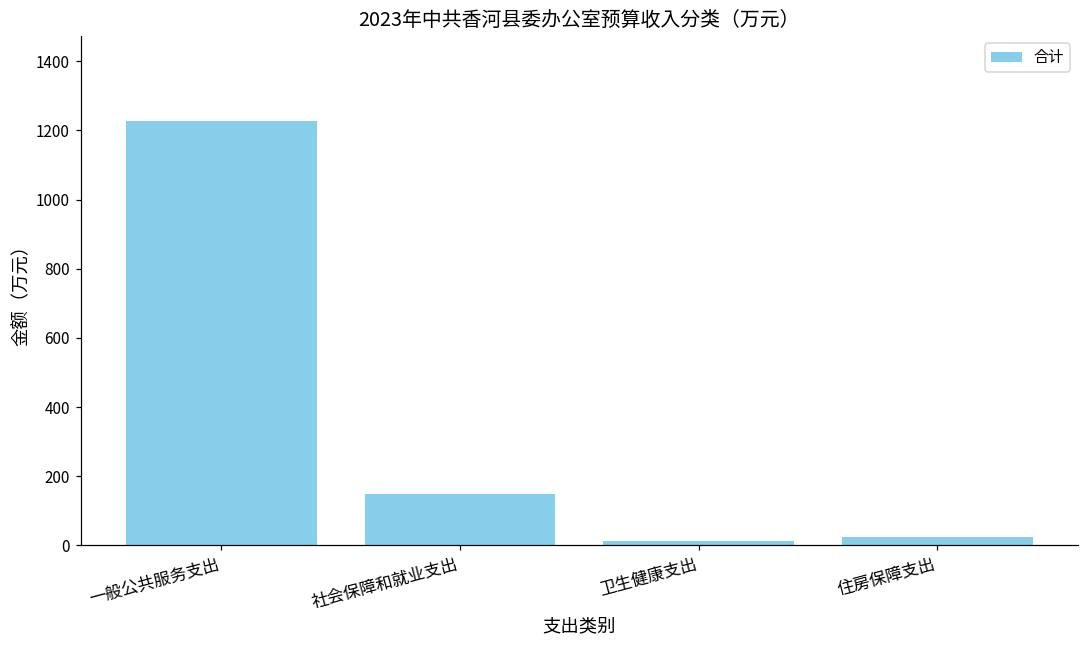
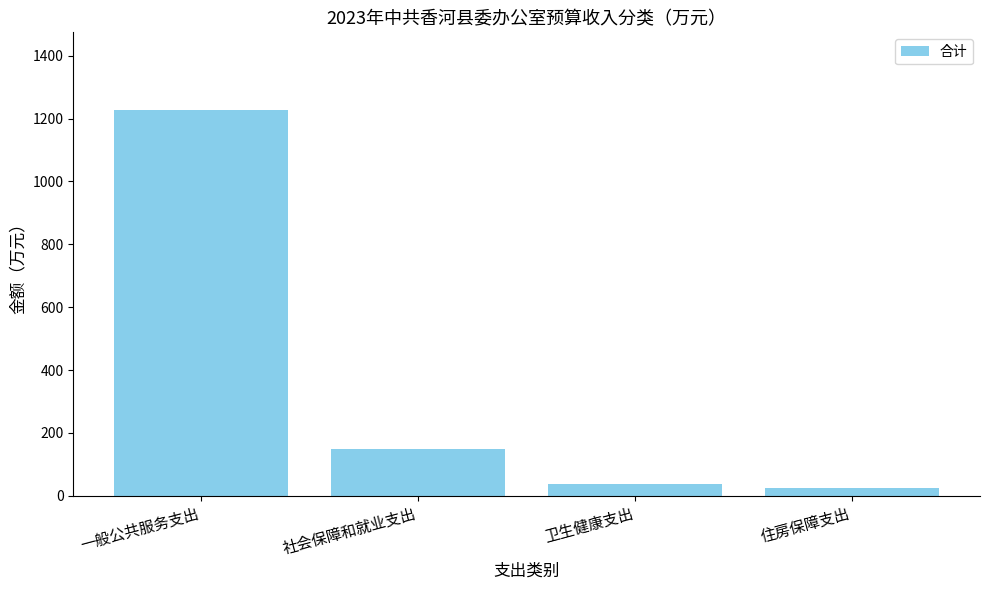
卫生健康支出: 10 -> 40
